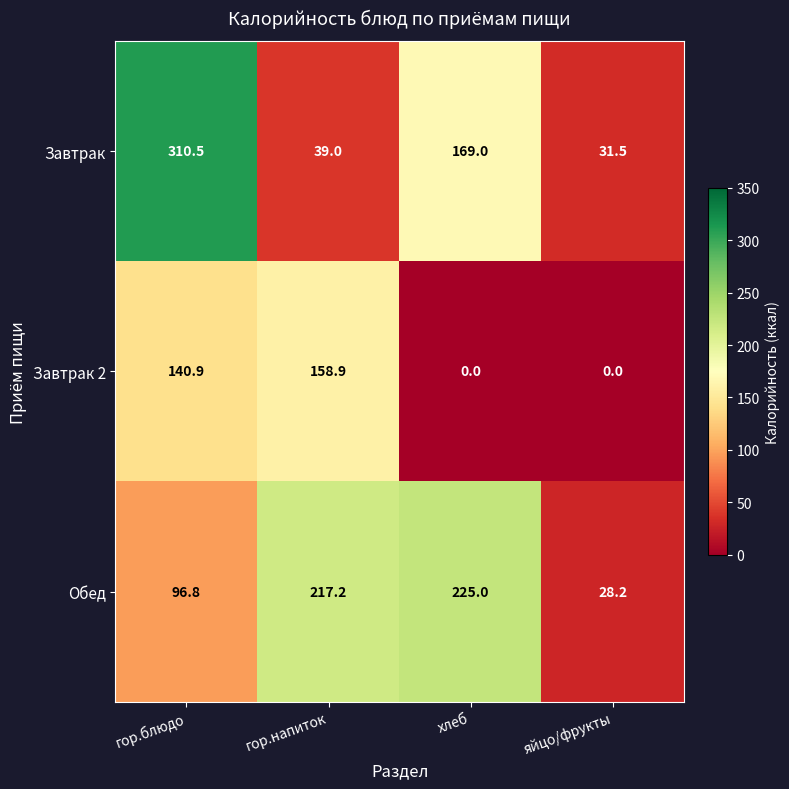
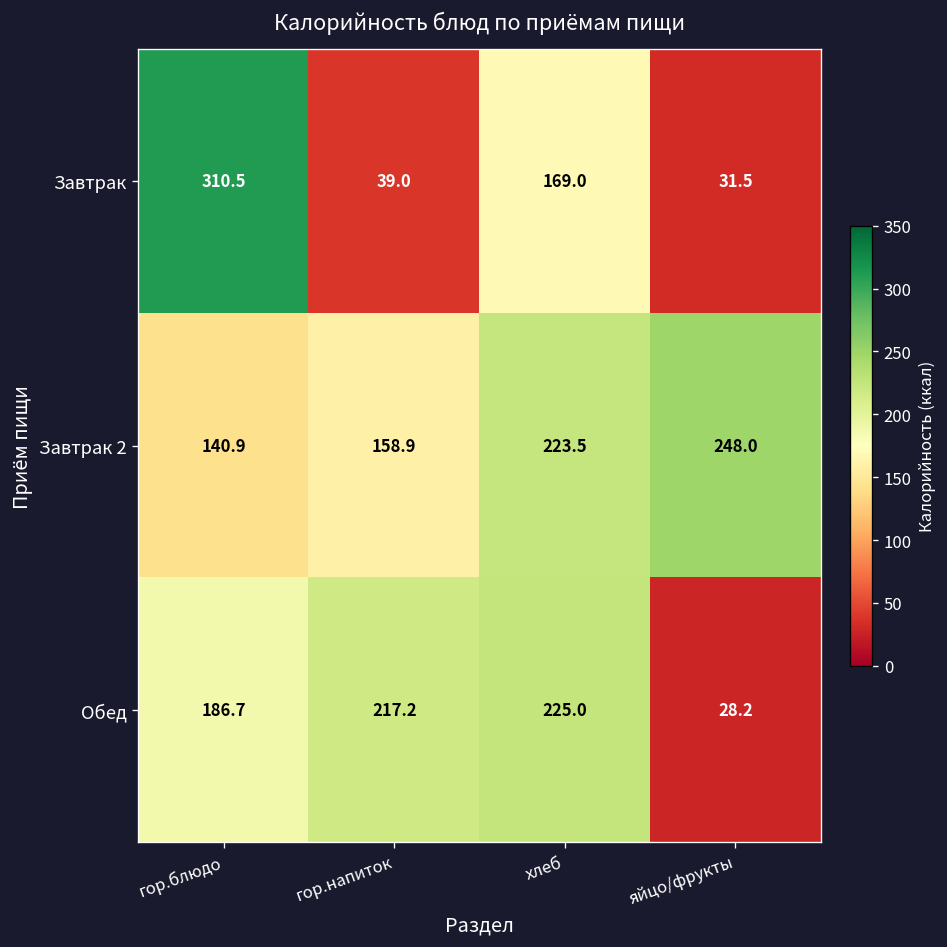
Завтрак 2, хлеб: 0.0 -> 223.5
Завтрак 2, яйцо/фрукты: 0.0 -> 248.0
Обед, гор.блюдо: 96.8 -> 186.7
